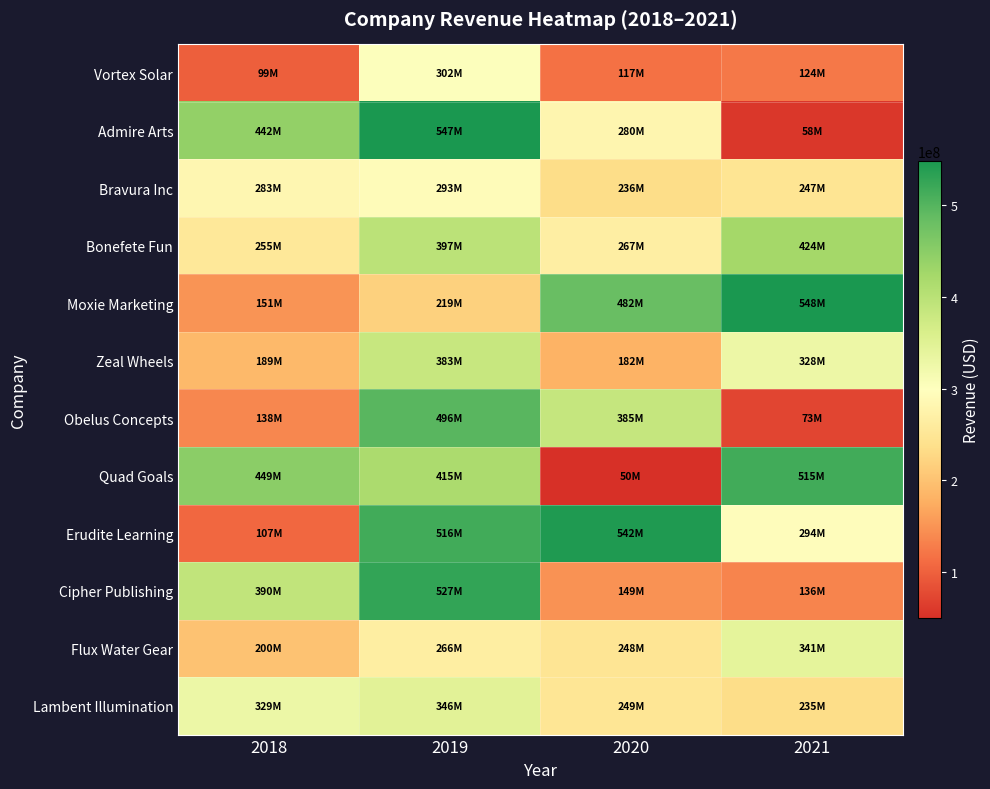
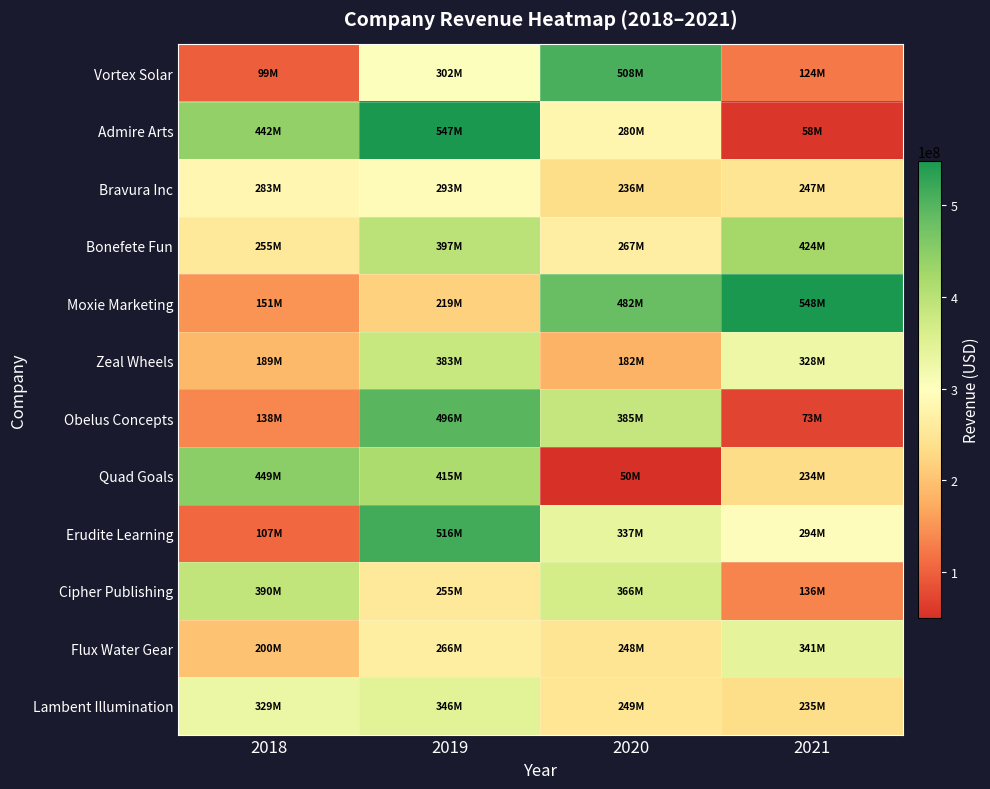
Vortex Solar, 2020: 117M -> 508M
Quad Goals, 2021: 515M -> 234M
Erudite Learning, 2020: 542M -> 337M
Cipher Publishing, 2019: 527M -> 255M
Cipher Publishing, 2020: 149M -> 366M
